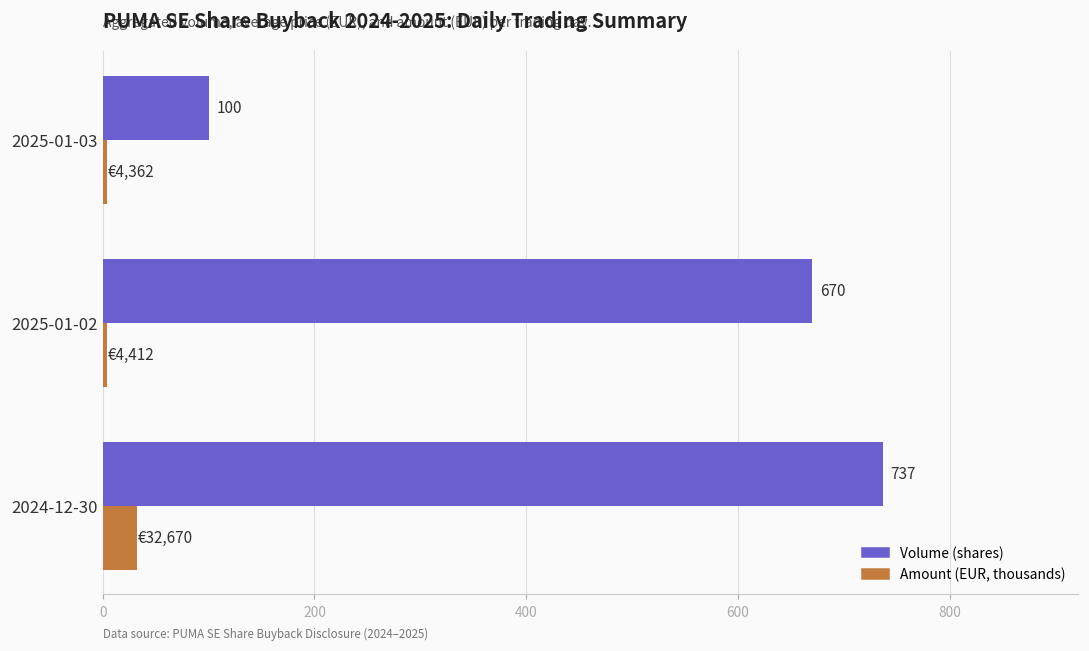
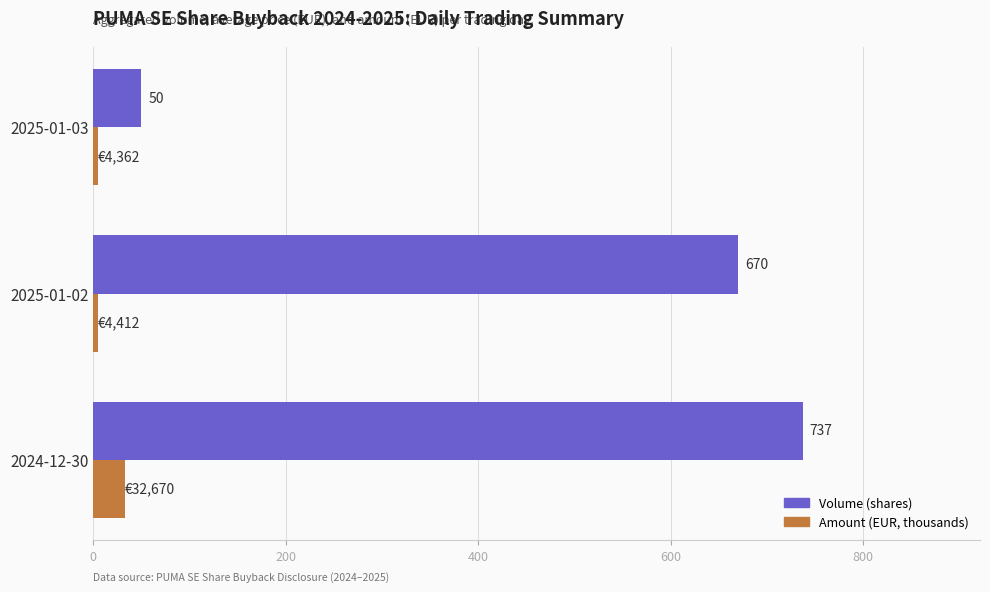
Volume (shares), 2025-01-03: 100 -> 50
